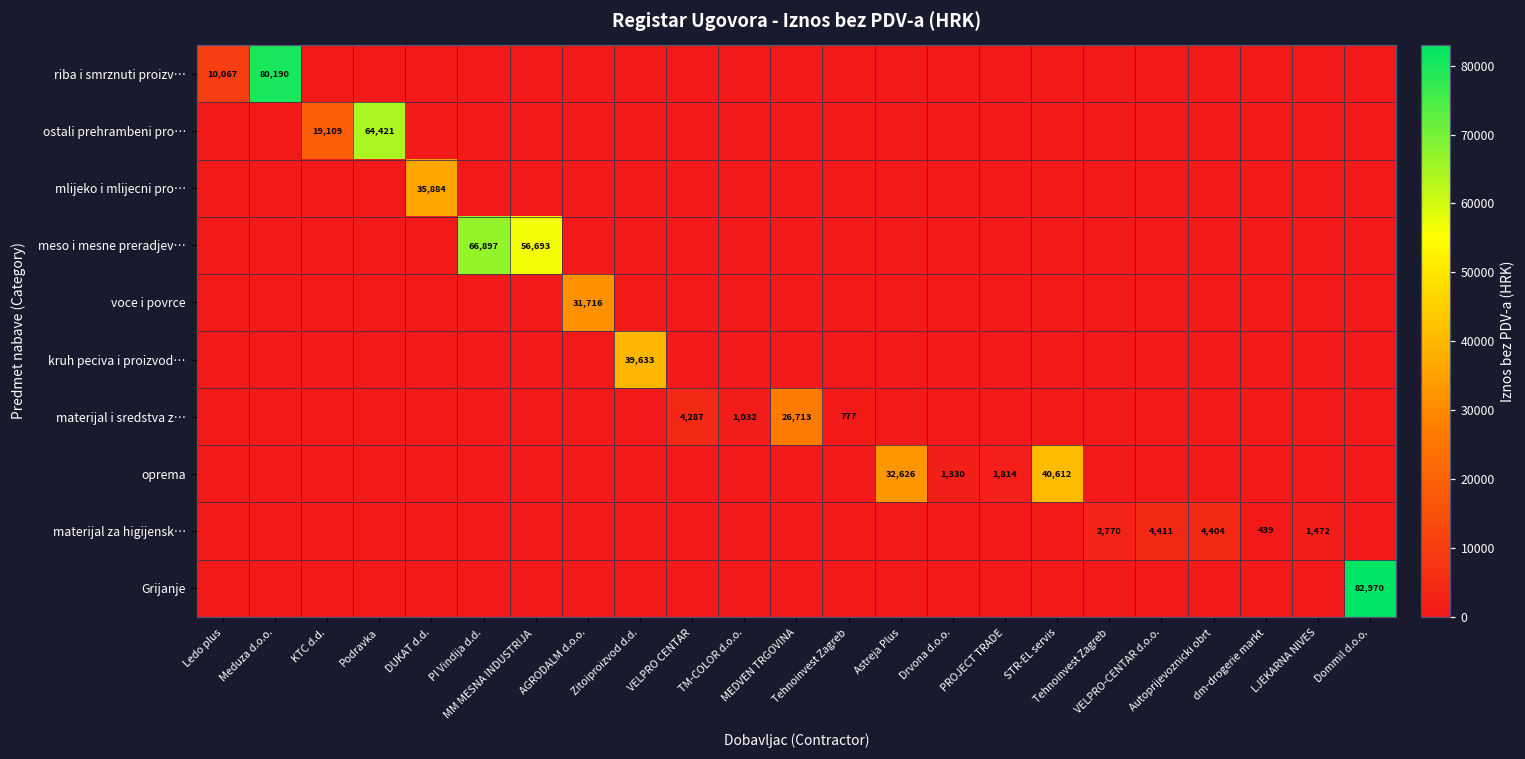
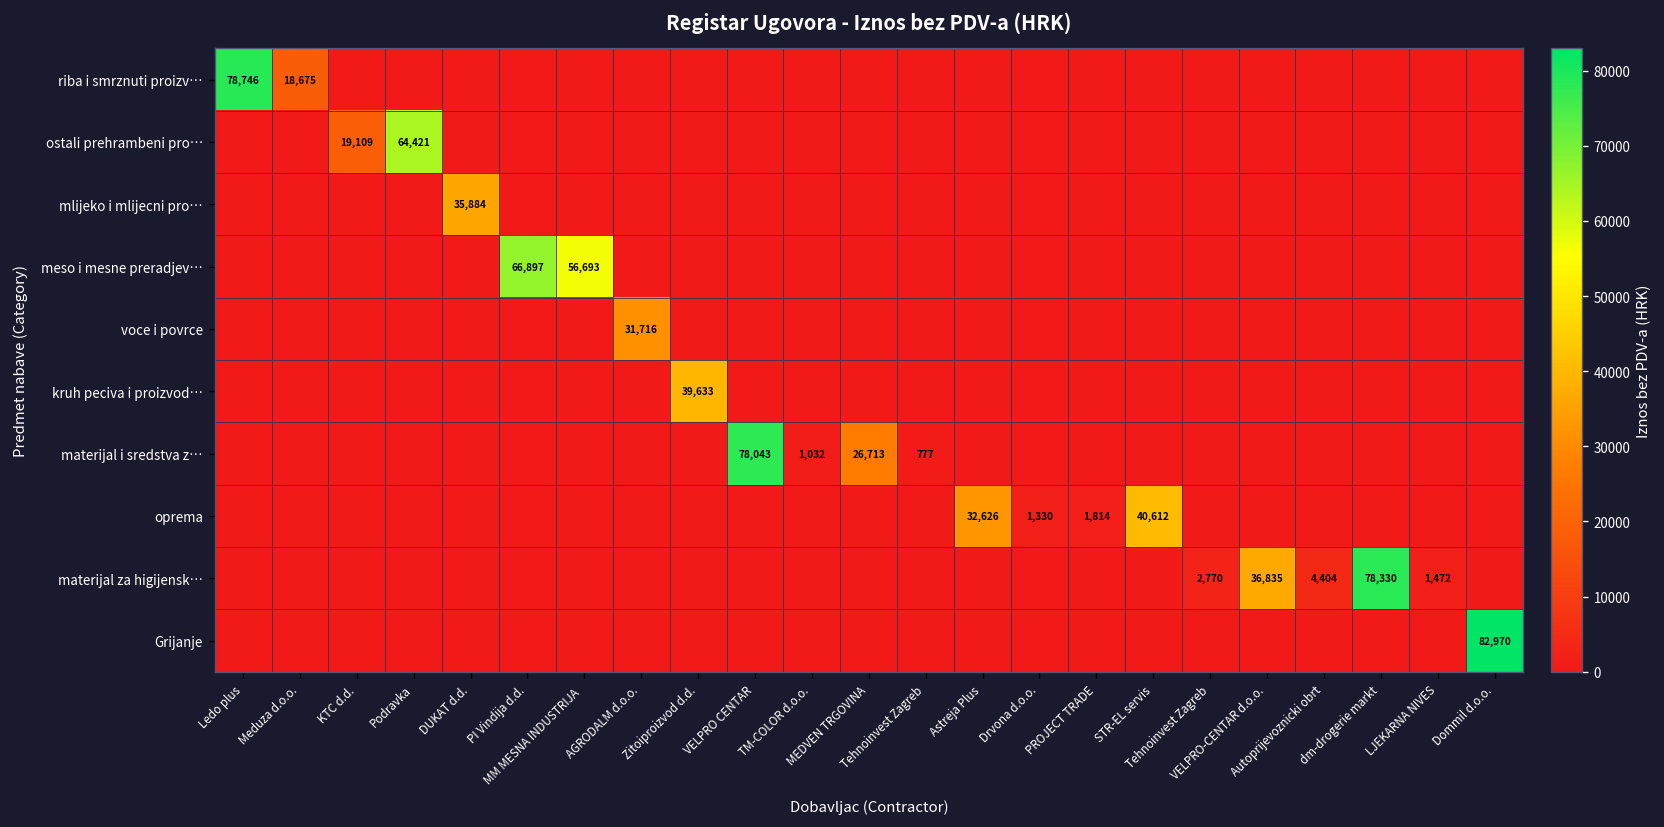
riba i smrznuti proizv…, Ledo plus: 10,067 -> 78,746
riba i smrznuti proizv…, Meduza d.o.o.: 80,190 -> 18,675
materijal i sredstva z…, VELPRO CENTAR: 4,287 -> 78,043
materijal za higijensk…, VELPRO-CENTAR d.o.o.: 4,411 -> 36,835
materijal za higijensk…, dm-drogerie markt: 439 -> 78,330
